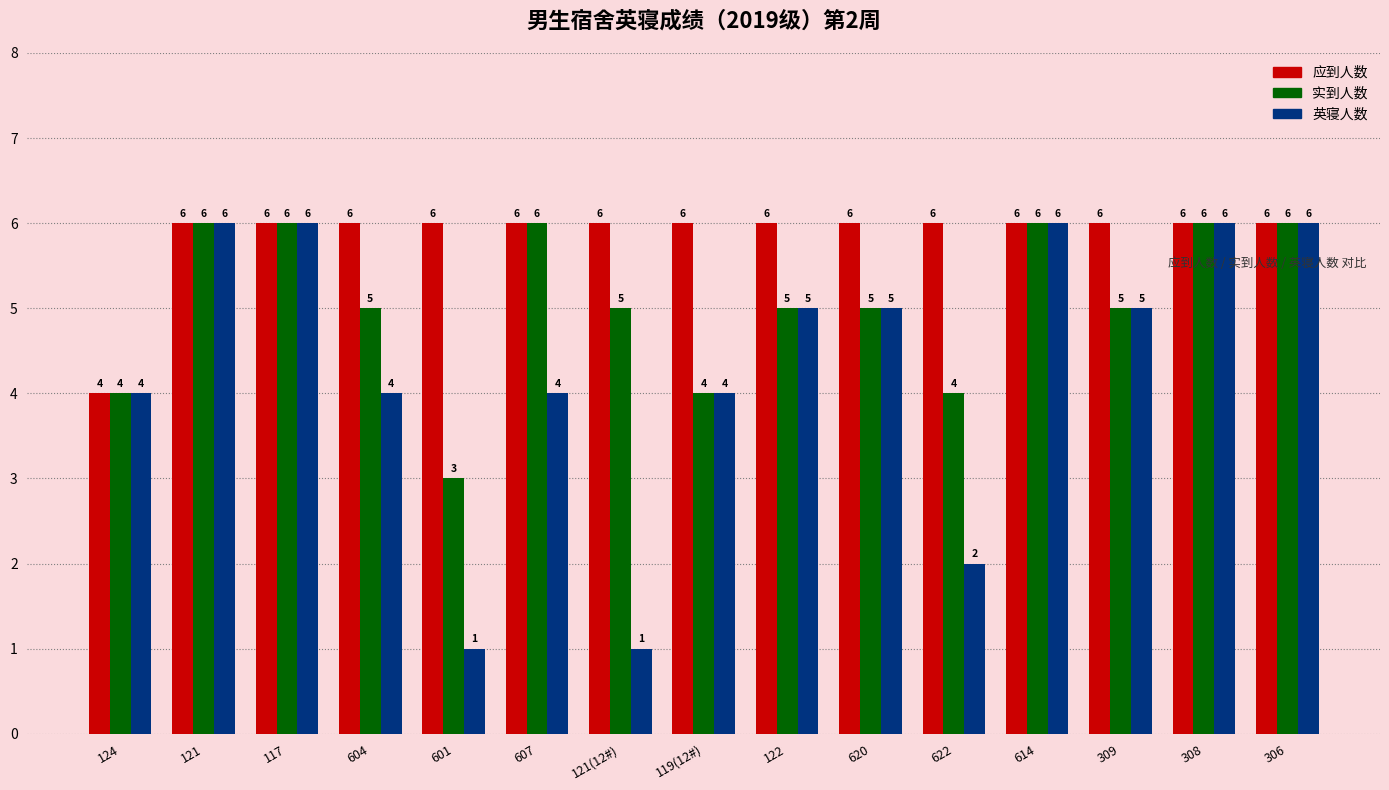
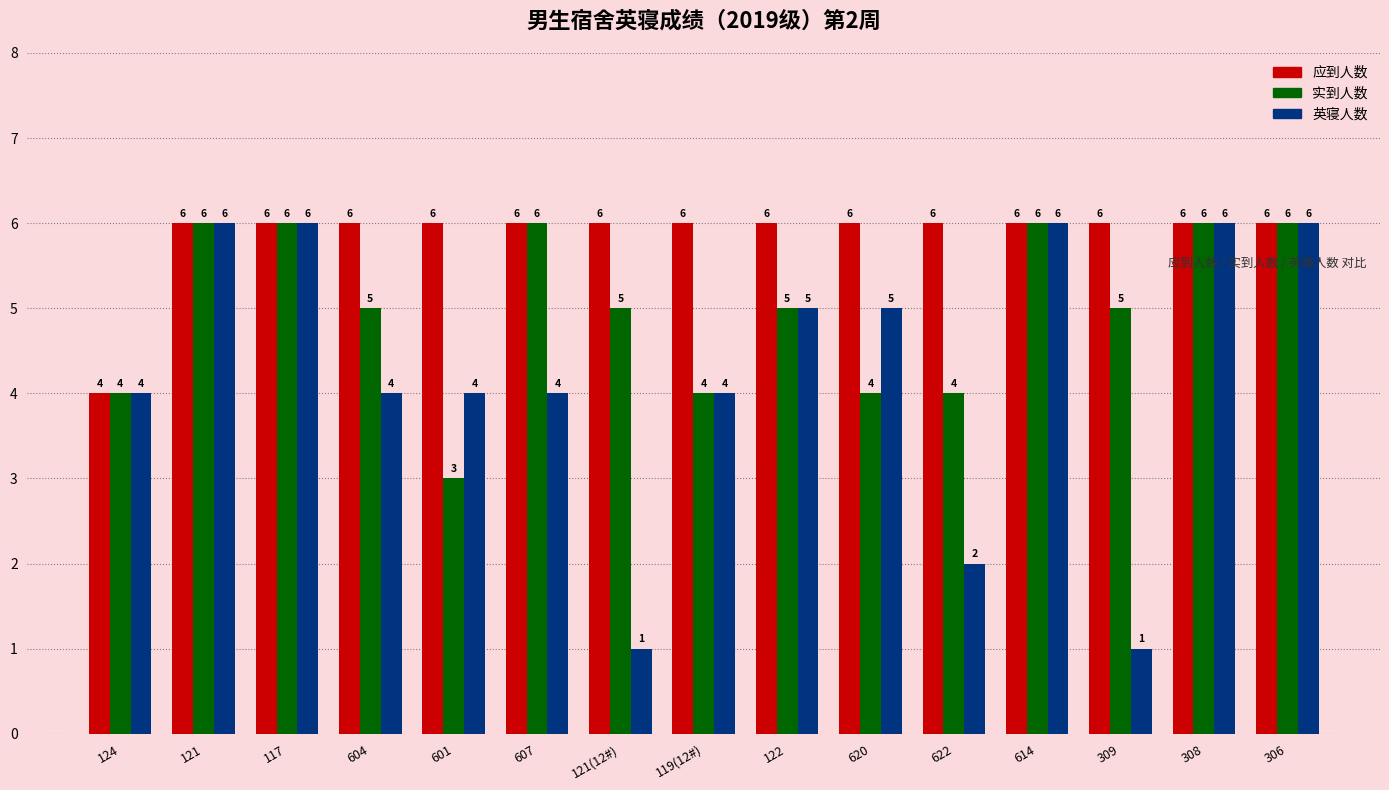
英寝人数, 601: 1 -> 4
实到人数, 620: 5 -> 4
英寝人数, 309: 5 -> 1
